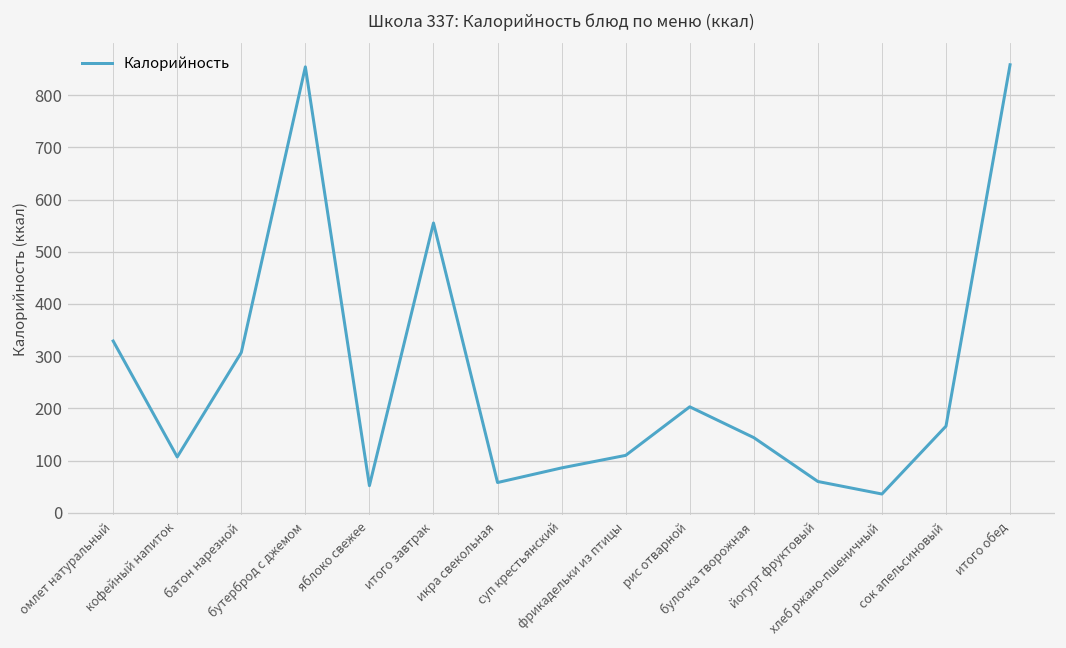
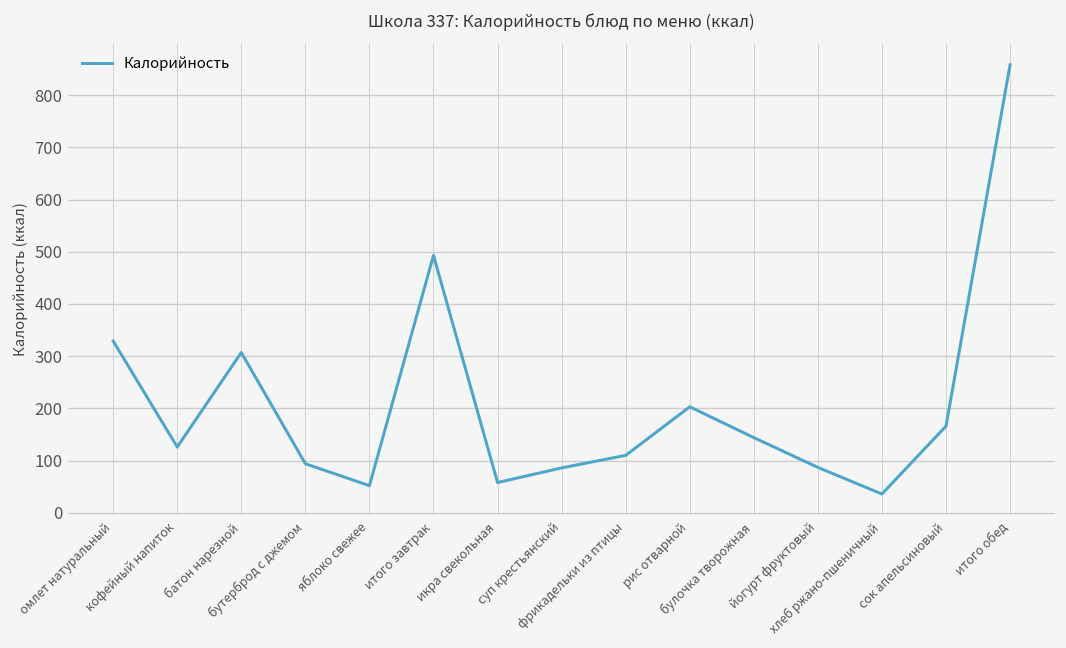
кофейный напиток: 110 -> 130
бутерброд с джемом: 850 -> 90
итого завтрак: 560 -> 490
йогурт фруктовый: 60 -> 90
